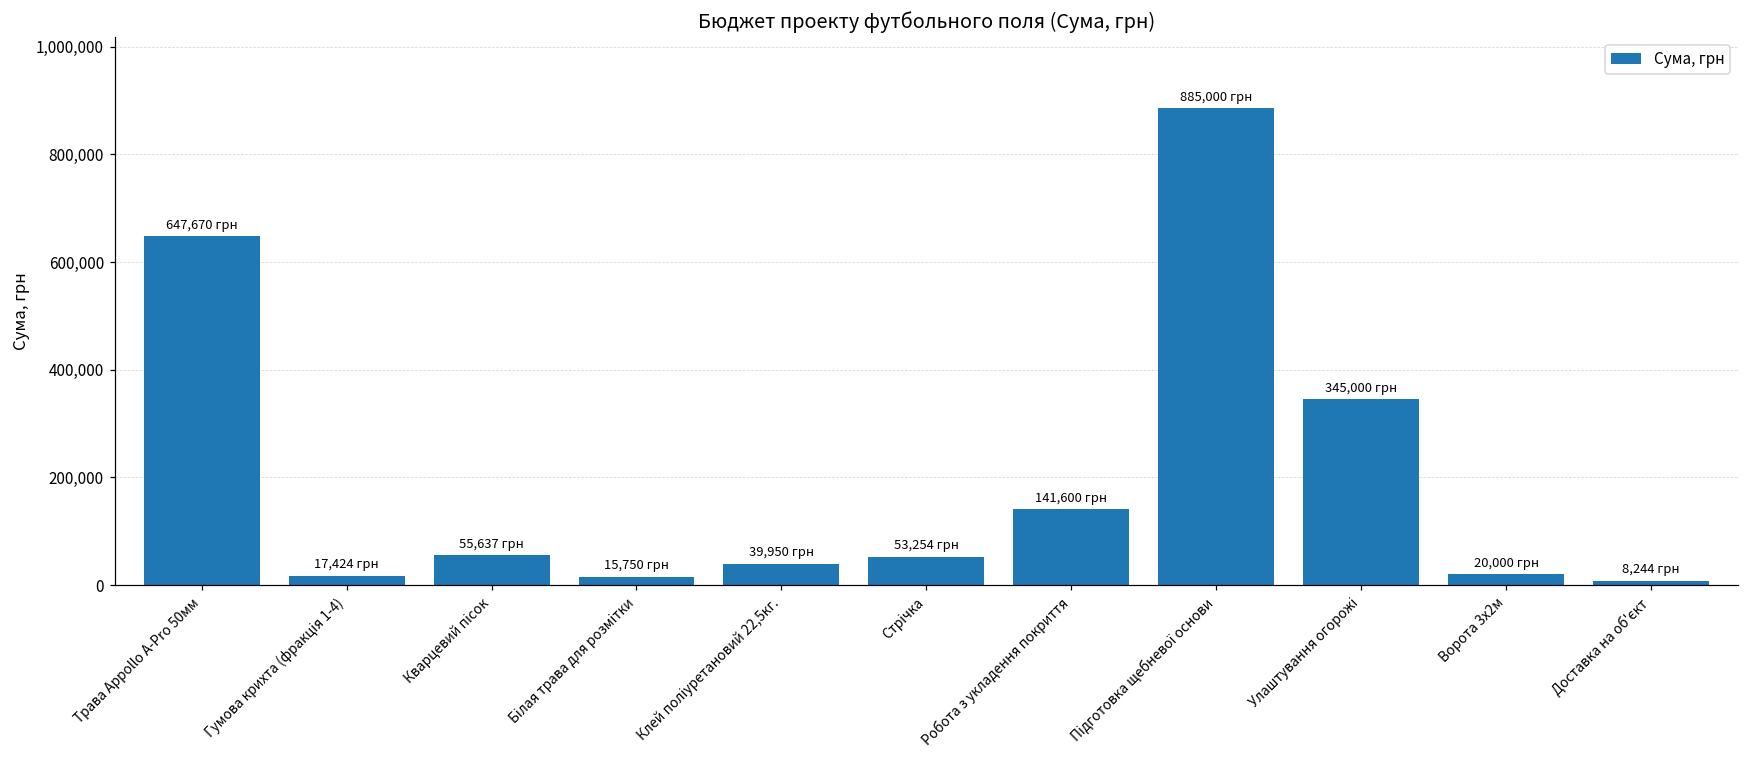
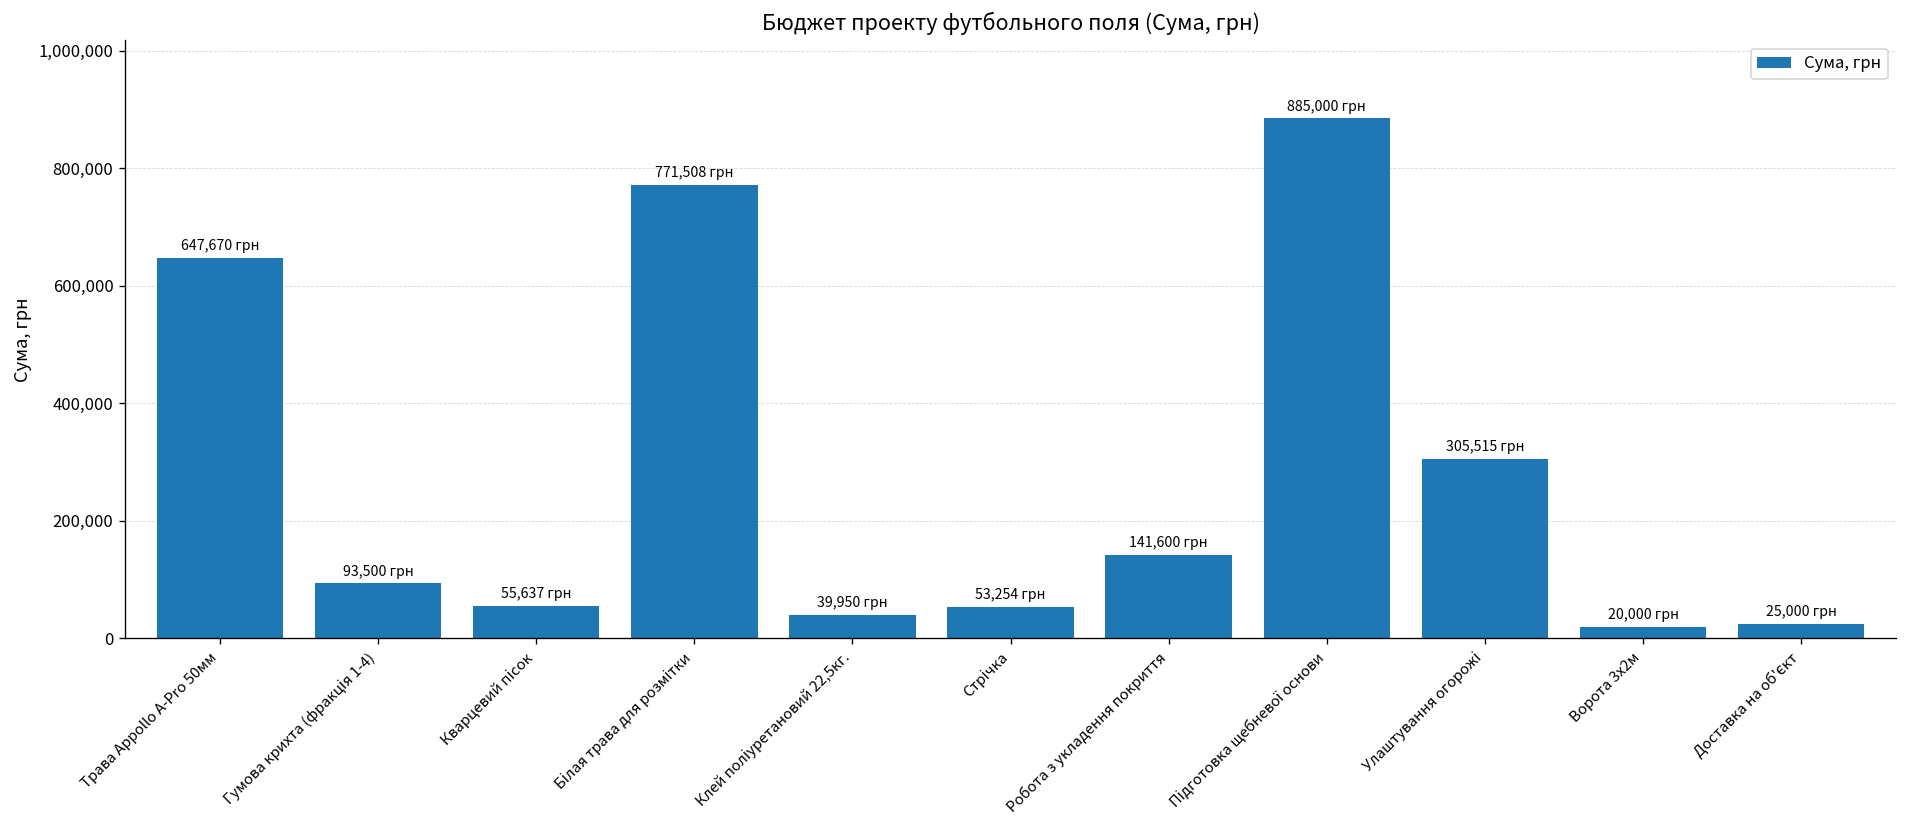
Гумова крихта (фракція 1-4): 17,424 -> 93,500
Білая трава для розмітки: 15,750 -> 771,508
Улаштування огорожі: 345,000 -> 305,515
Доставка на об'єкт: 8,244 -> 25,000
